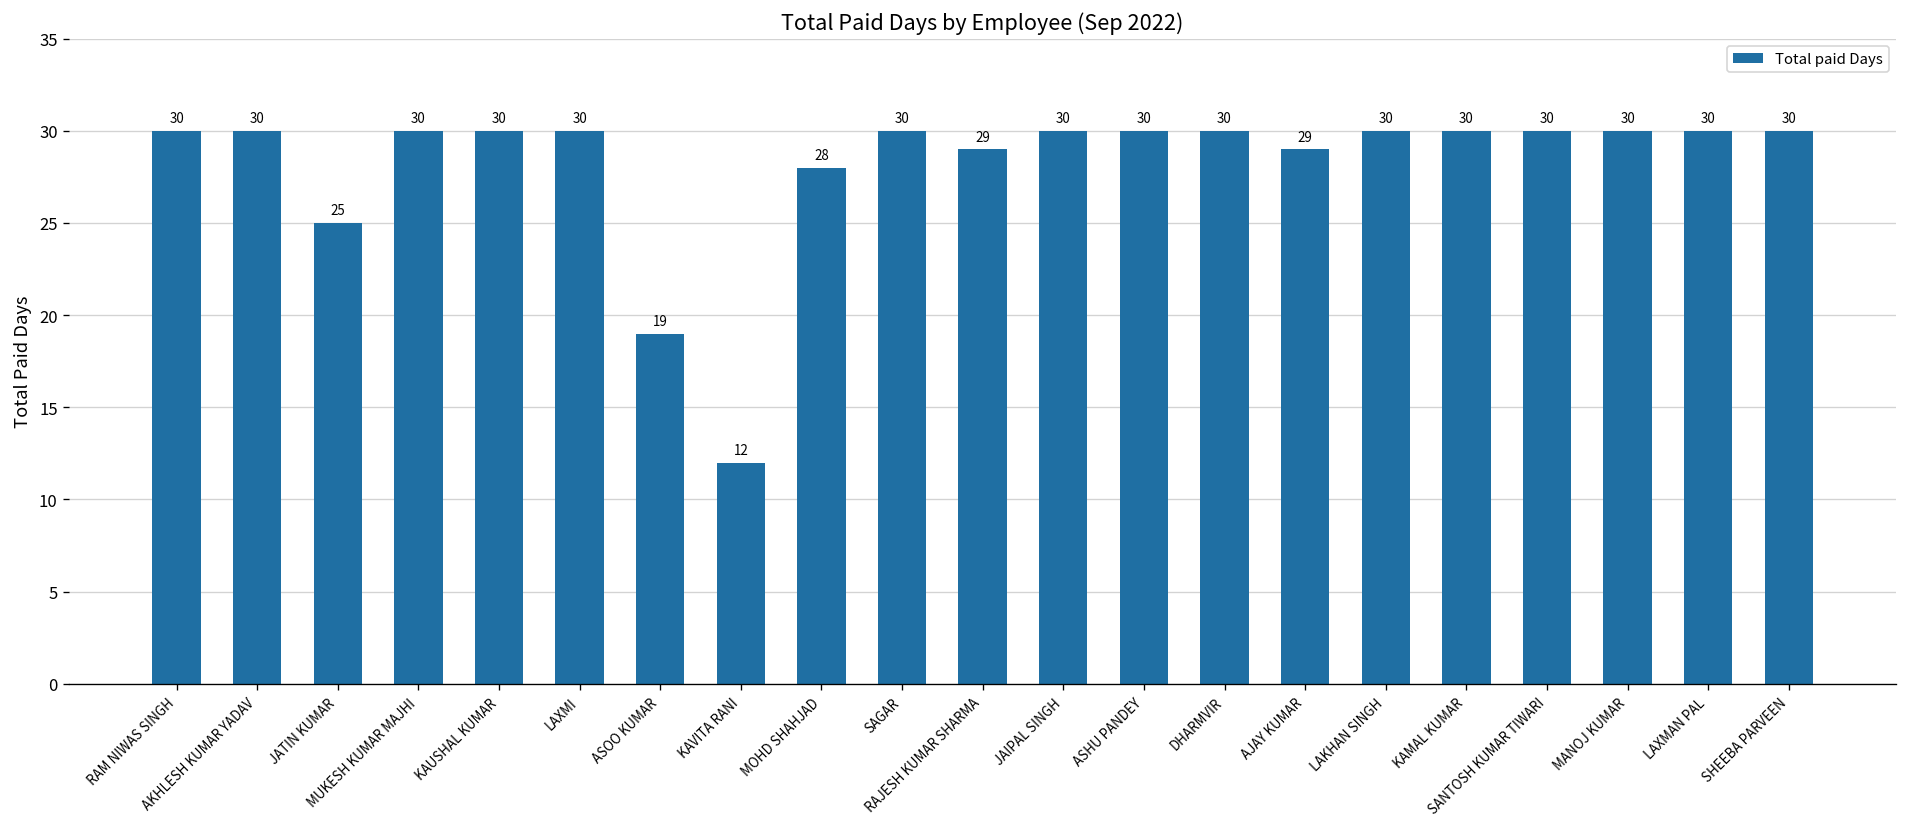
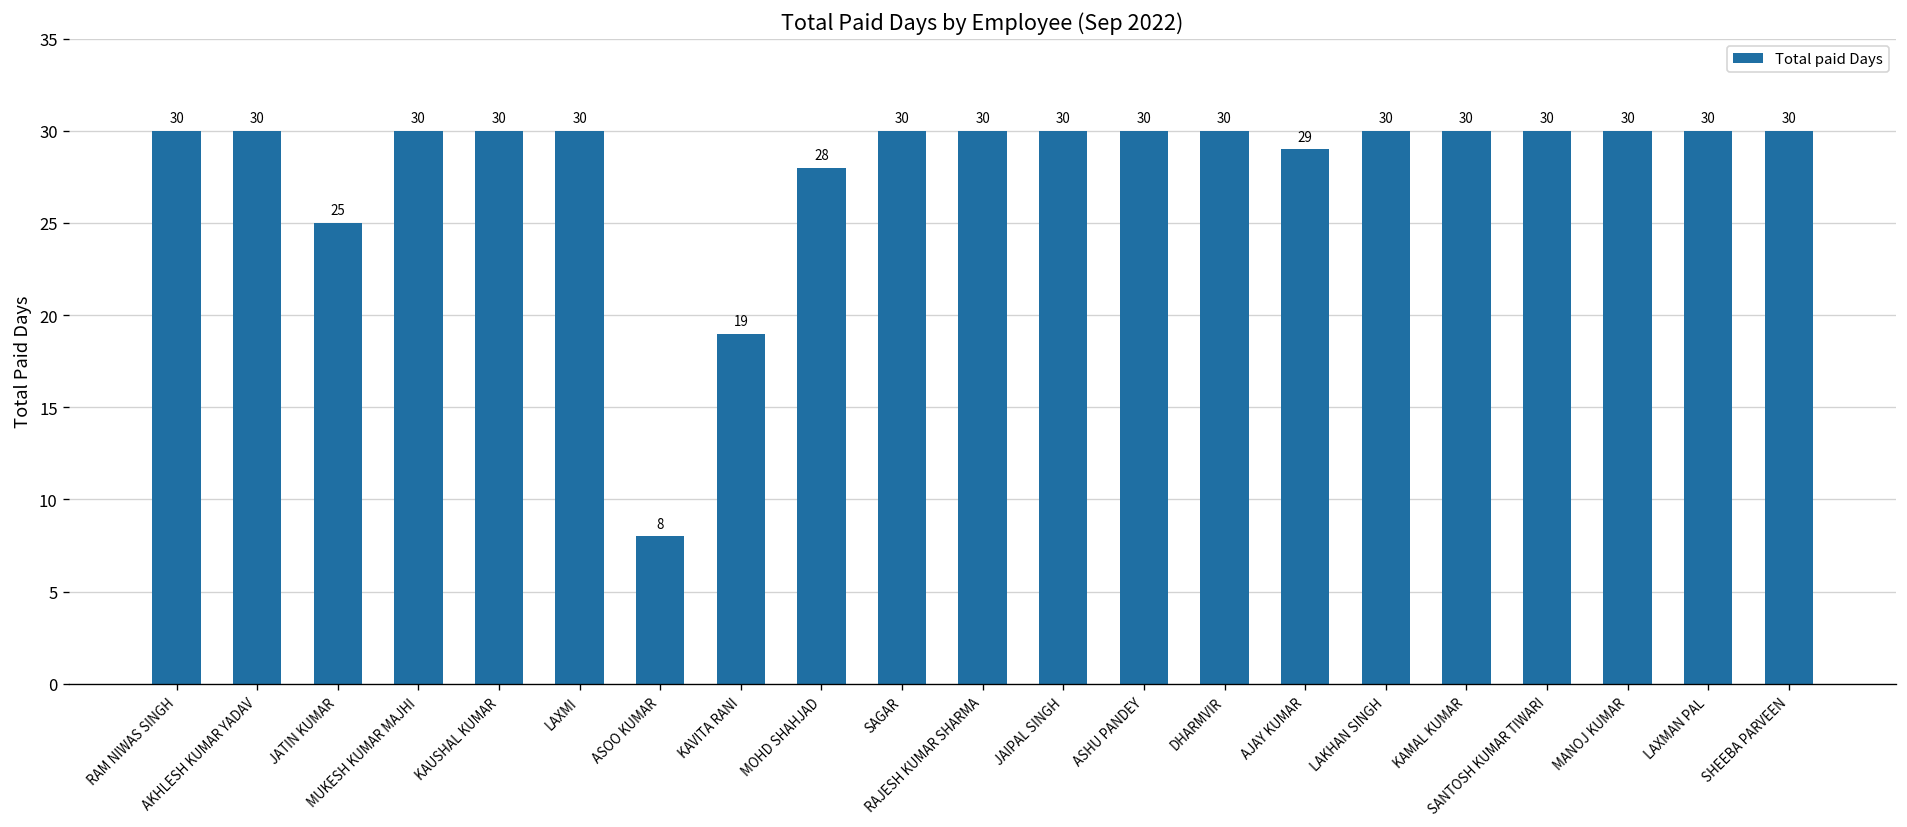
ASOO KUMAR: 19 -> 8
KAVITA RANI: 12 -> 19
RAJESH KUMAR SHARMA: 29 -> 30
